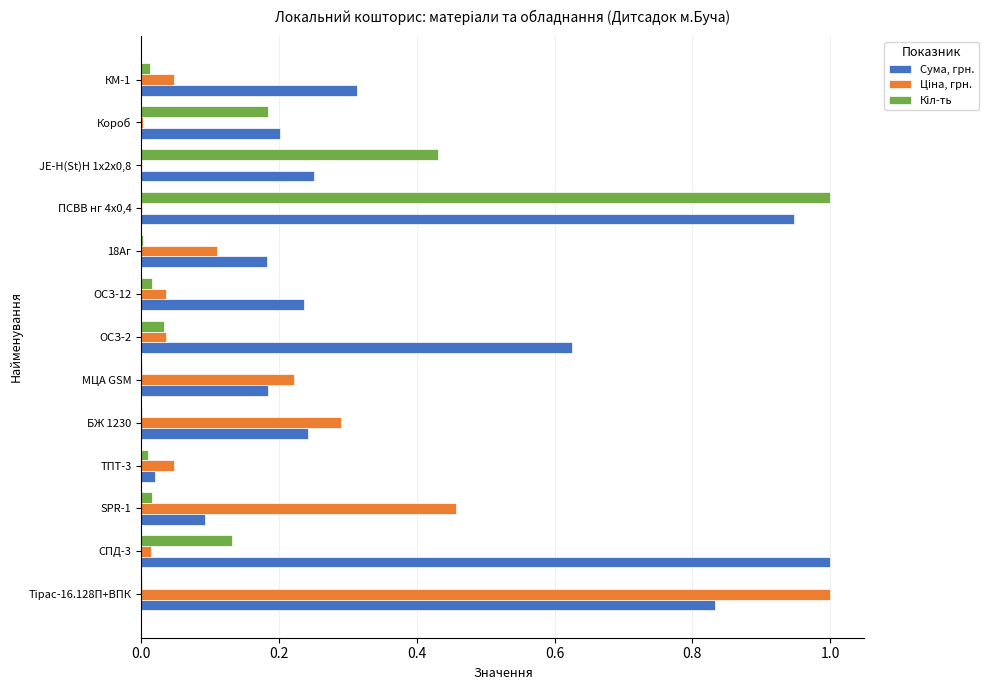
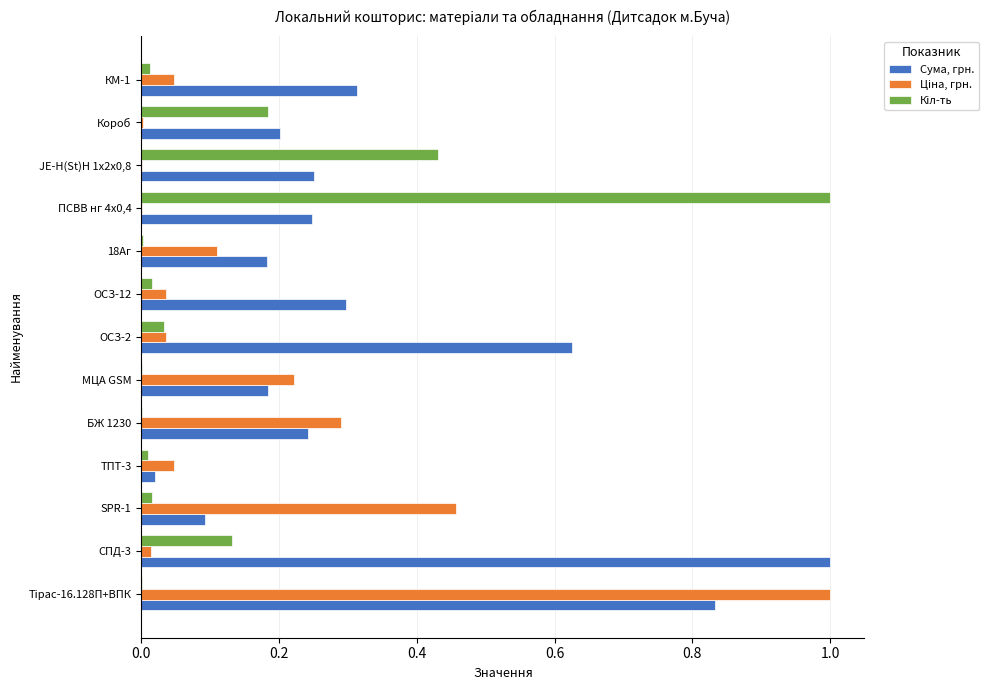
Сума, грн., ПСВВ нг 4х0,4: 0.95 -> 0.25
Сума, грн., ОСЗ-12: 0.24 -> 0.30
